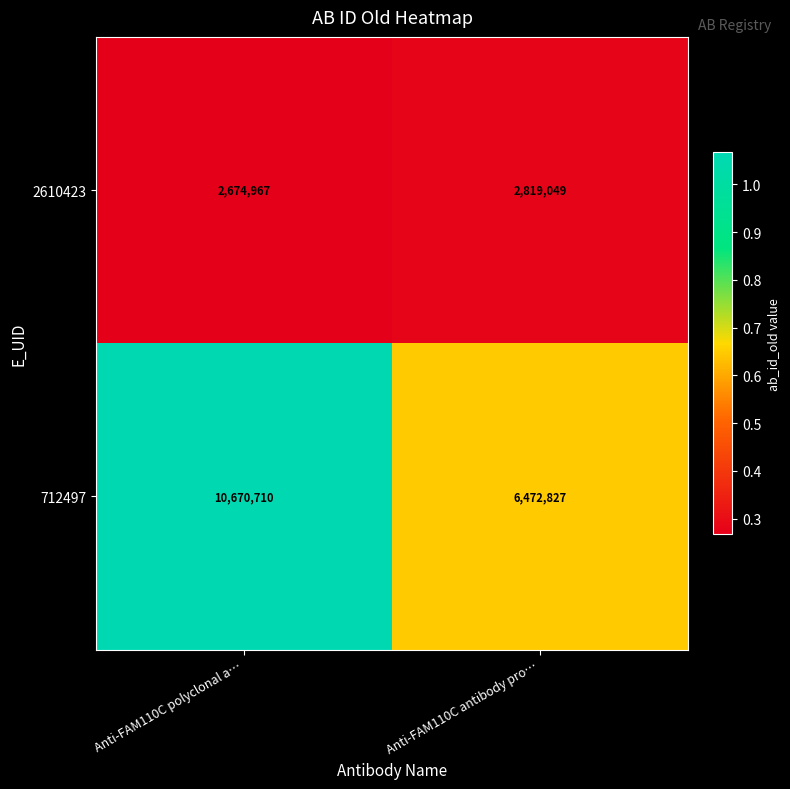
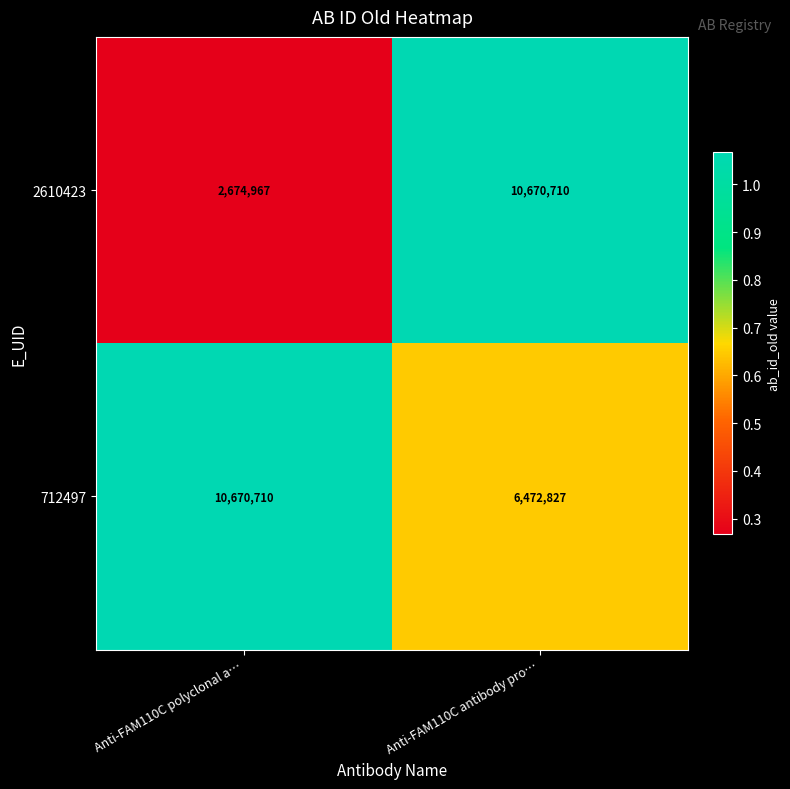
2610423, Anti-FAM110C antibody pro…: 2,819,049 -> 10,670,710
